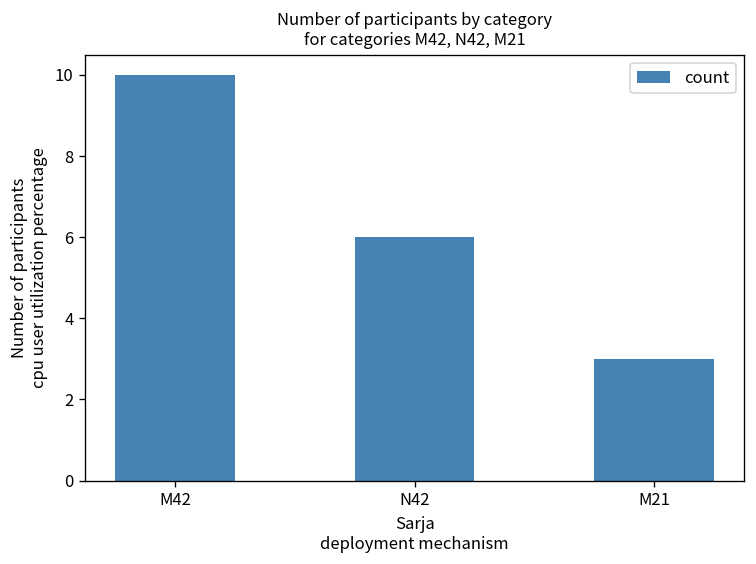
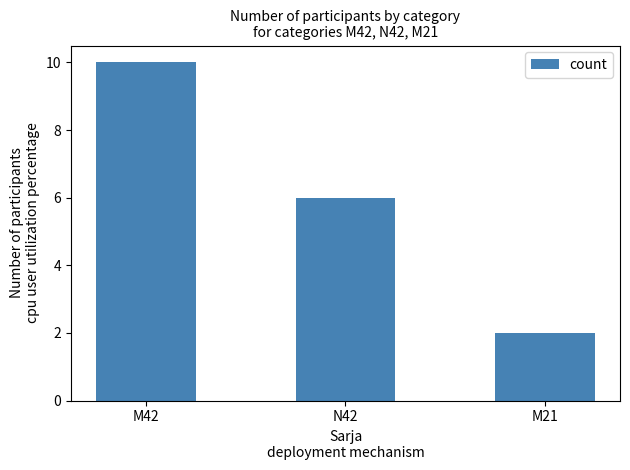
M21: 3 -> 2
